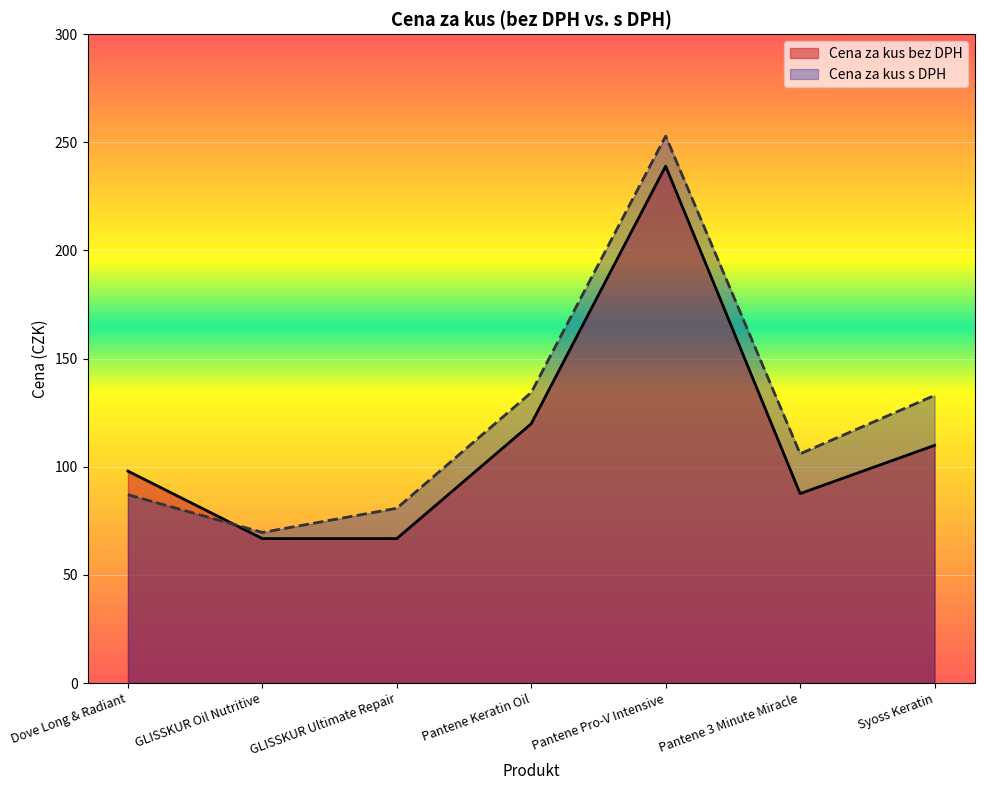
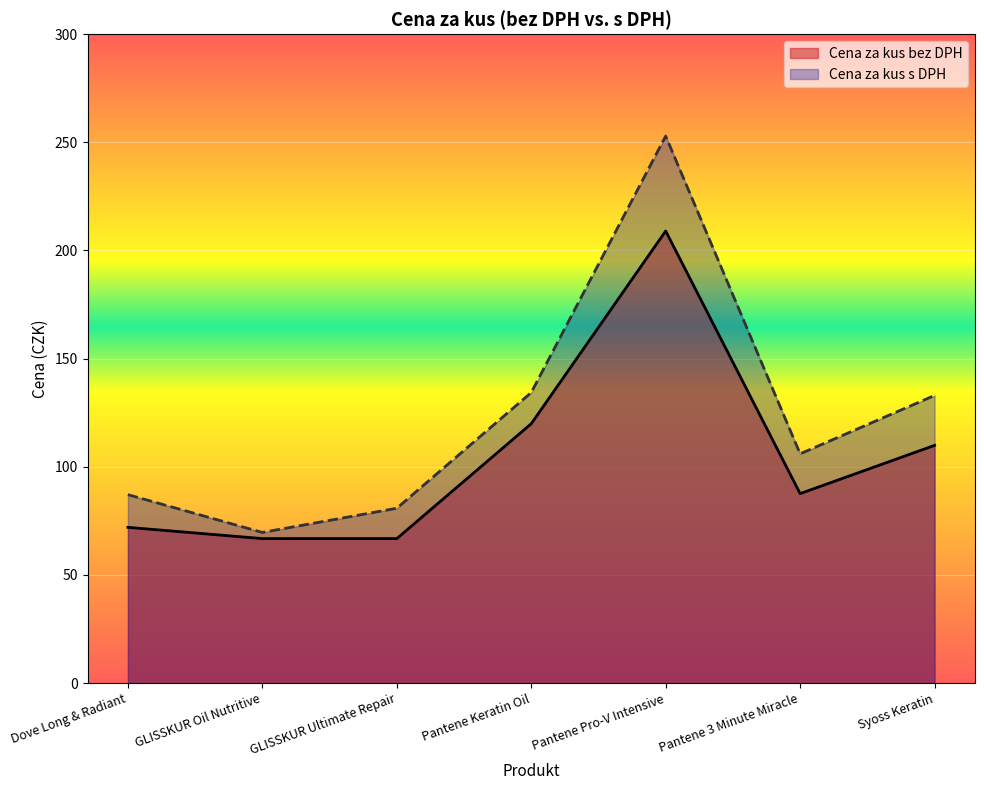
Cena za kus bez DPH, Dove Long & Radiant: 98 -> 72
Cena za kus bez DPH, Pantene Pro-V Intensive: 239 -> 209
